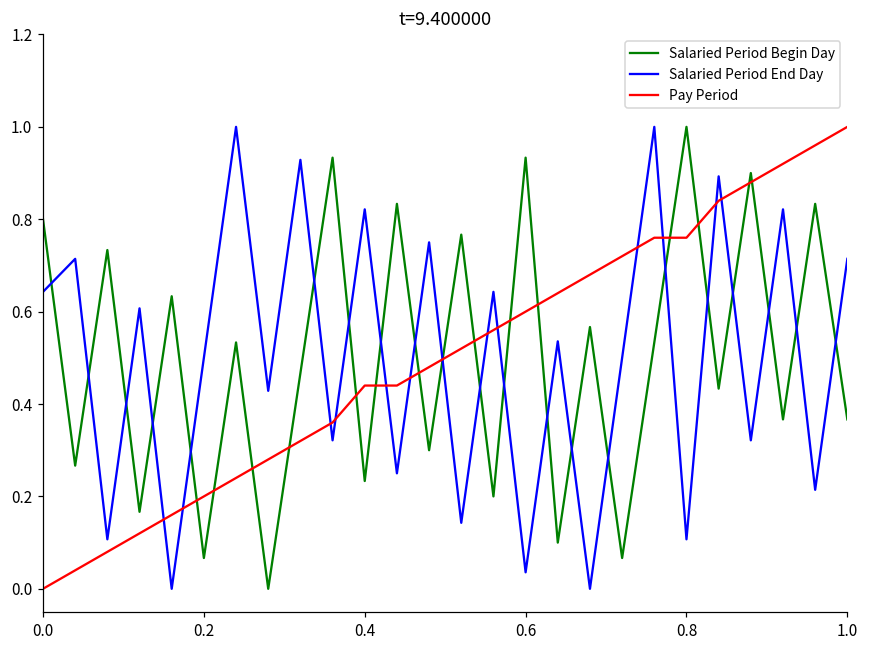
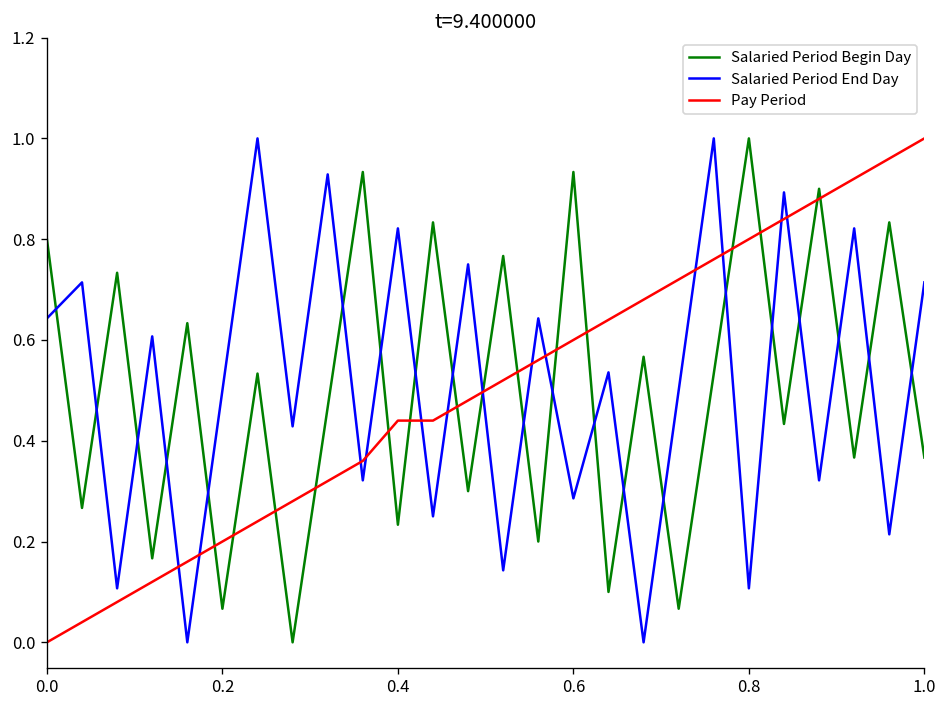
Salaried Period End Day, 0.6: 0.04 -> 0.29
Pay Period, 0.8: 0.76 -> 0.80
